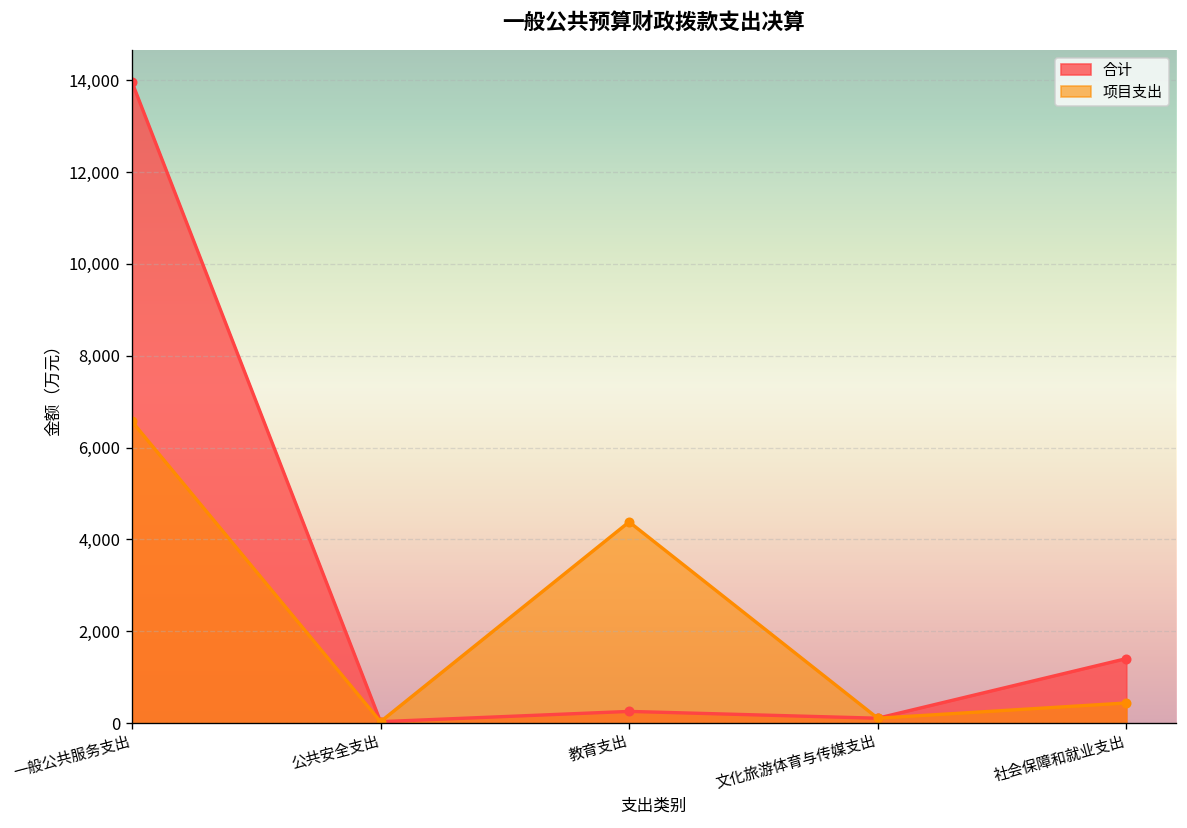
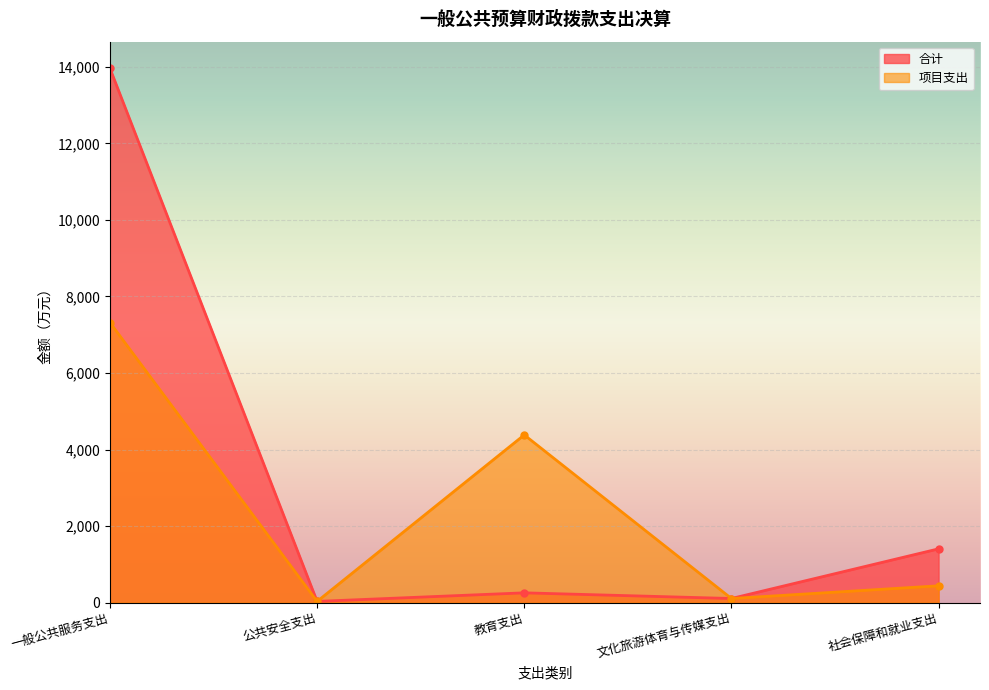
项目支出, 一般公共服务支出: 6,600 -> 7,300
